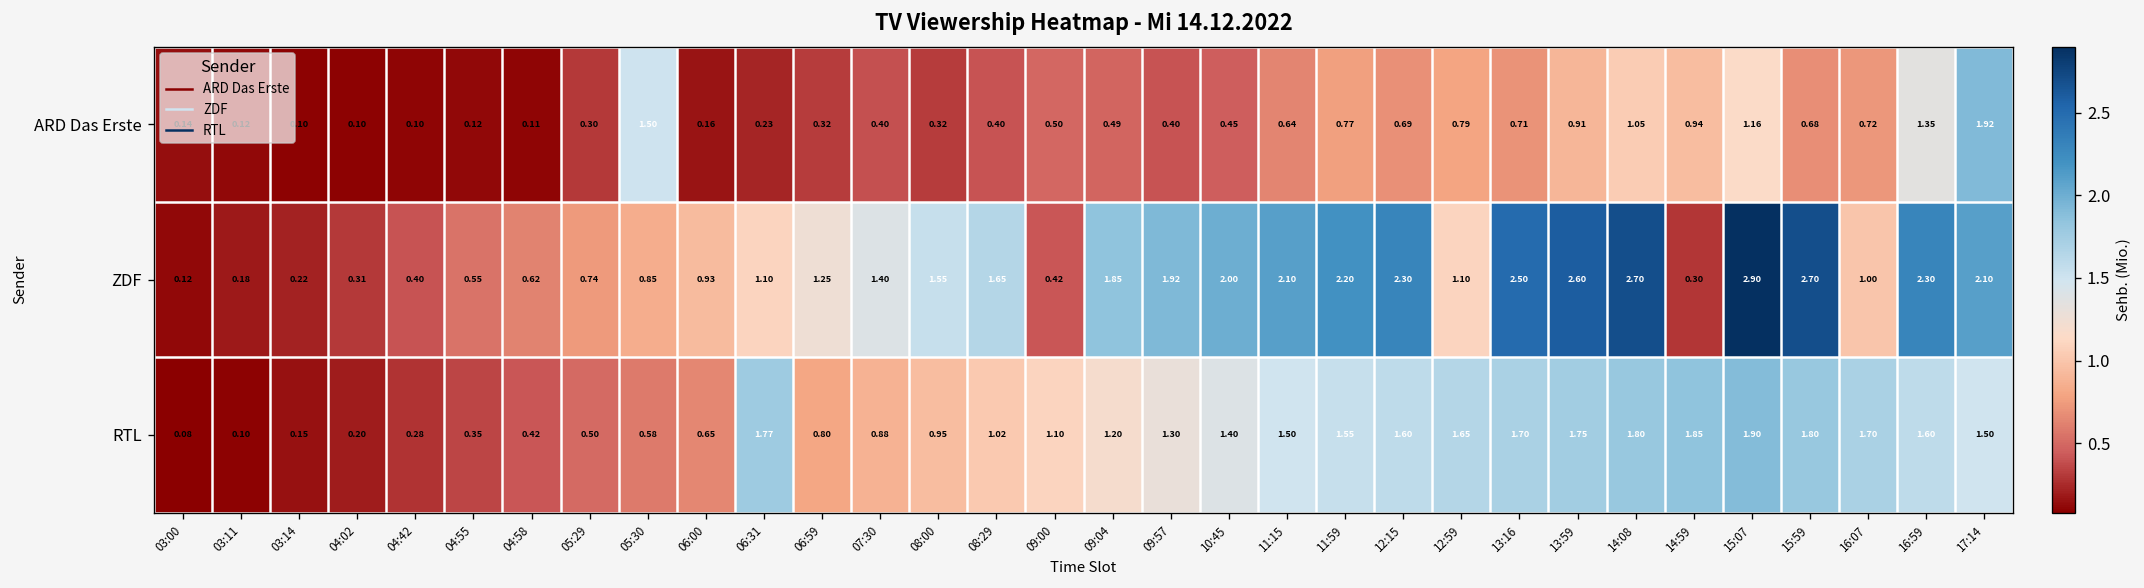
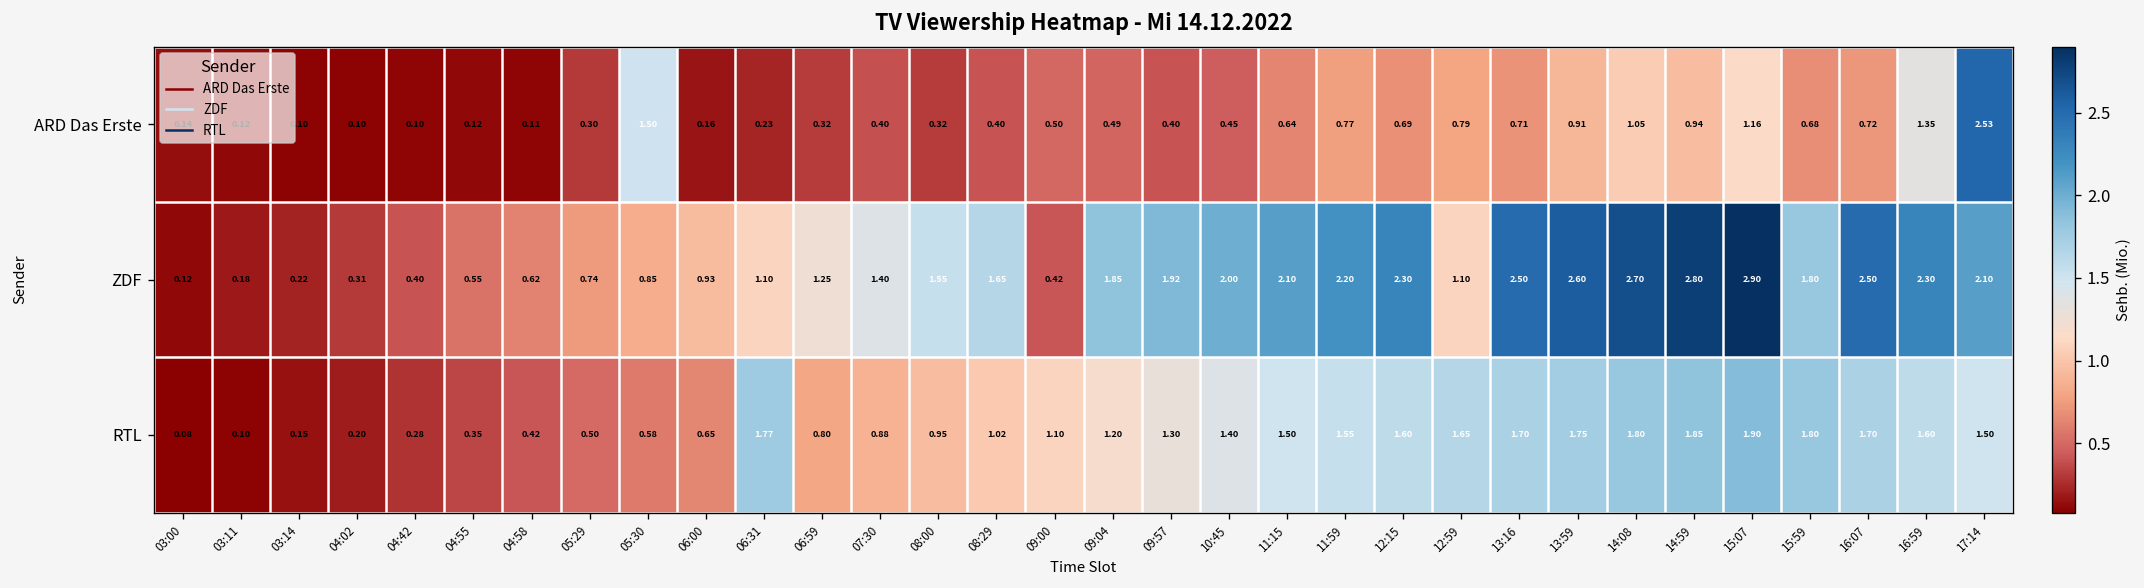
ARD Das Erste, 17:14: 1.92 -> 2.53
ZDF, 14:59: 0.30 -> 2.80
ZDF, 15:59: 2.70 -> 1.80
ZDF, 16:07: 1.00 -> 2.50
